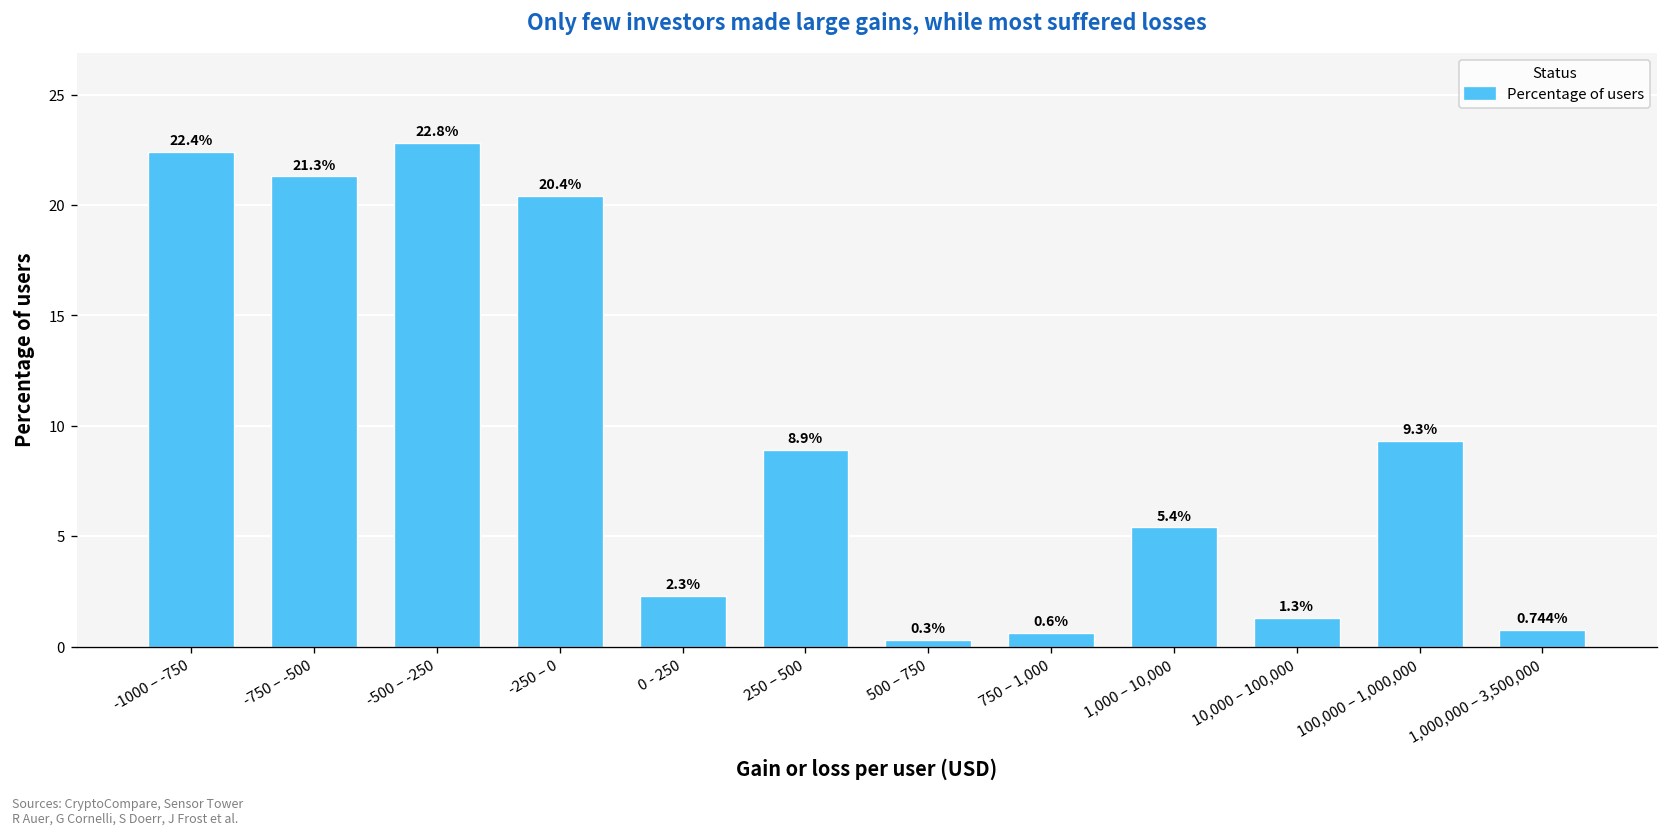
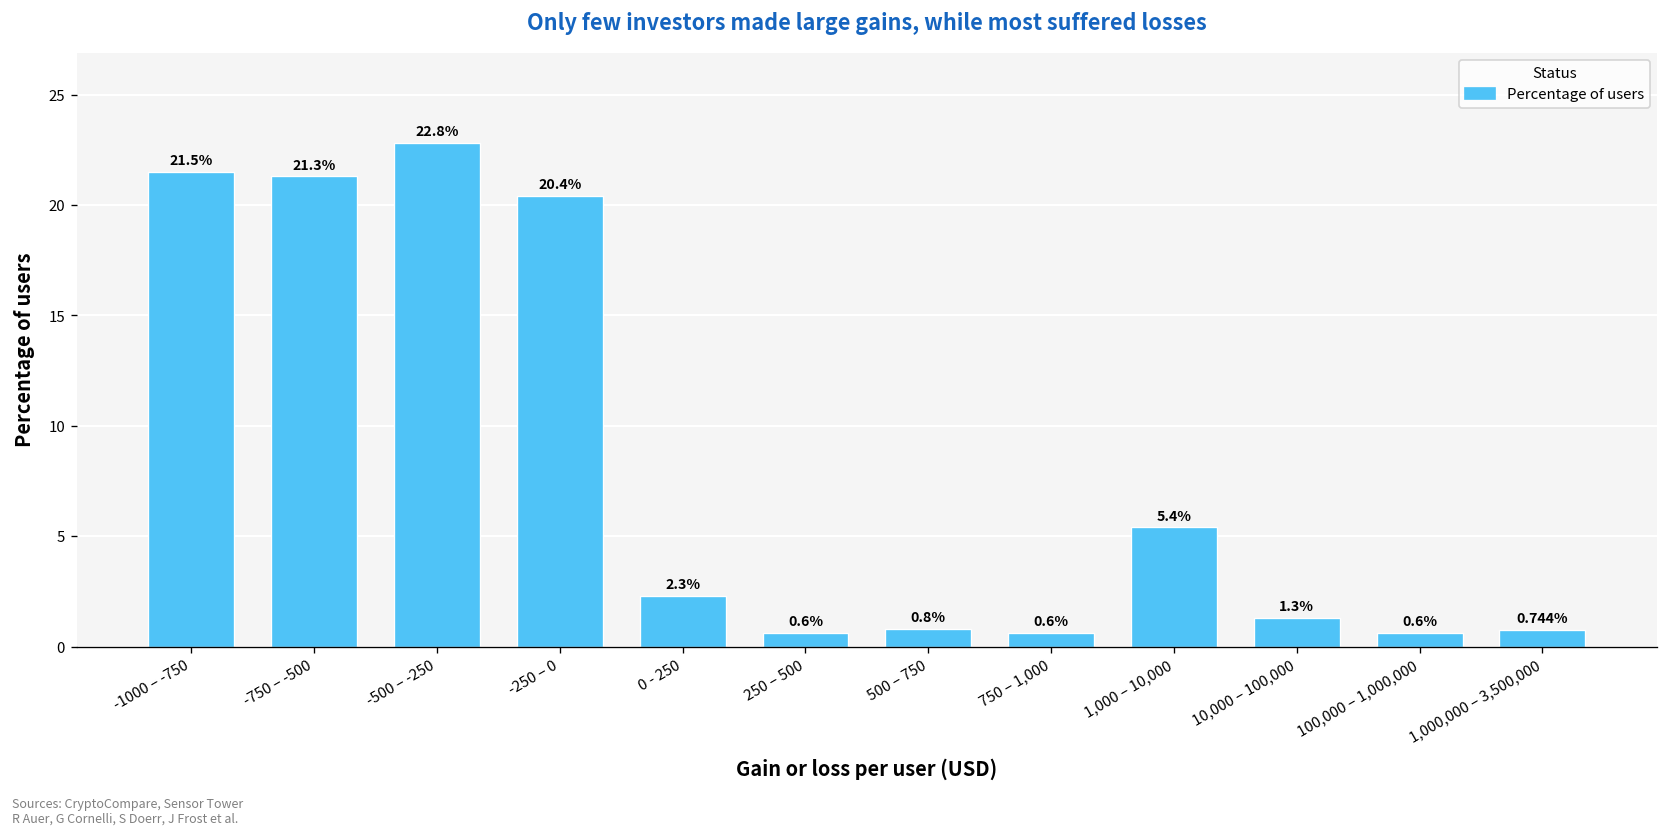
-1000 – -750: 22.4% -> 21.5%
250 – 500: 8.9% -> 0.6%
500 – 750: 0.3% -> 0.8%
100,000 – 1,000,000: 9.3% -> 0.6%
